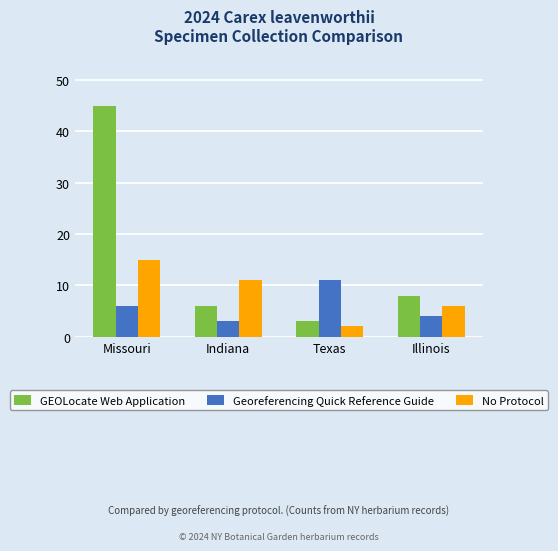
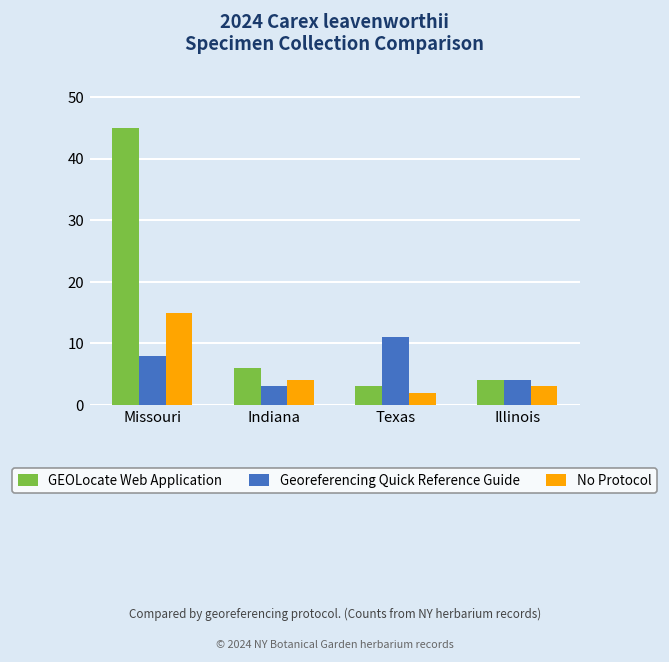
Georeferencing Quick Reference Guide, Missouri: 6 -> 8
No Protocol, Indiana: 11 -> 4
GEOLocate Web Application, Illinois: 8 -> 4
No Protocol, Illinois: 6 -> 3
